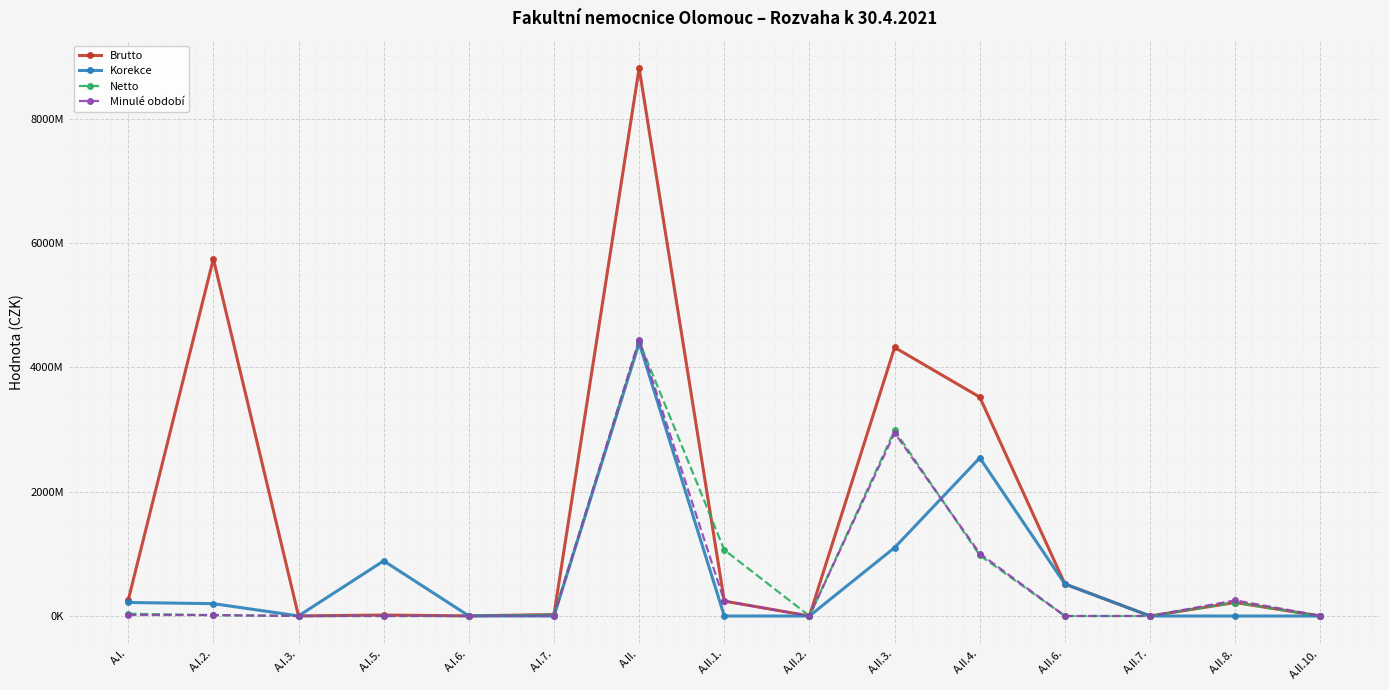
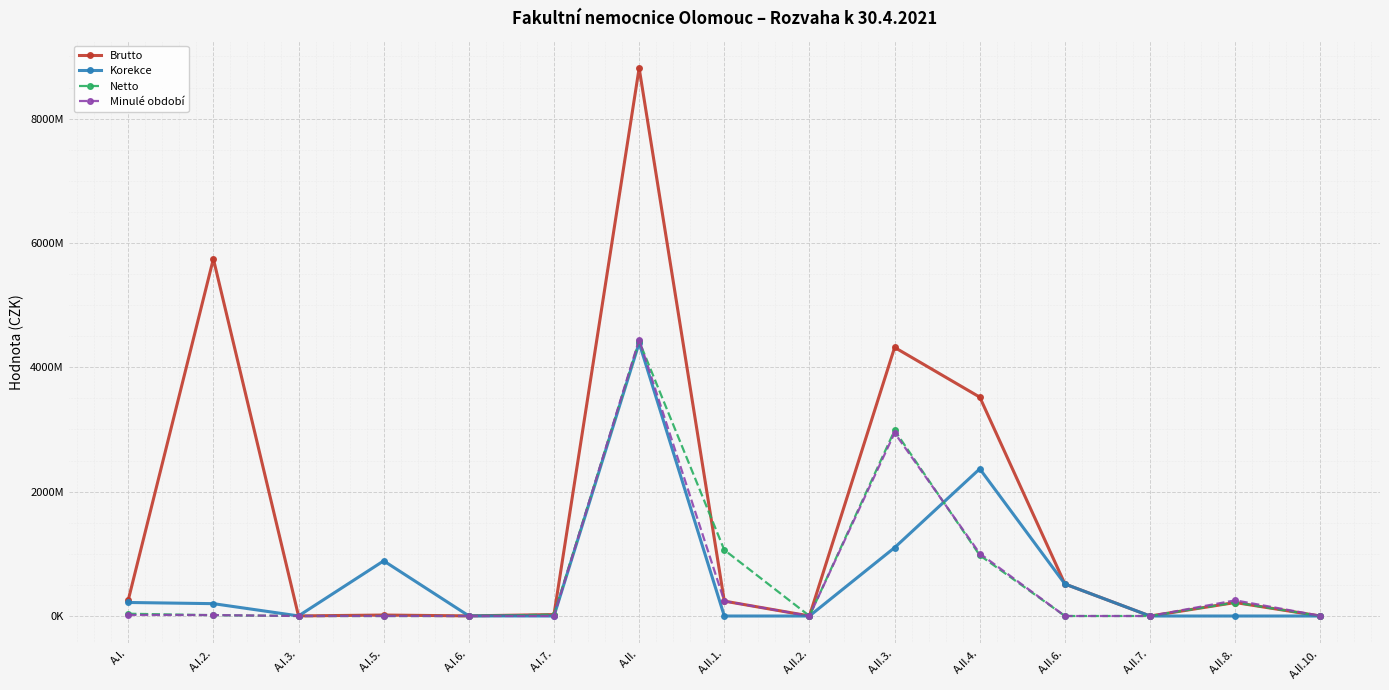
Korekce, A.II.4.: 2500000000 -> 2400000000
